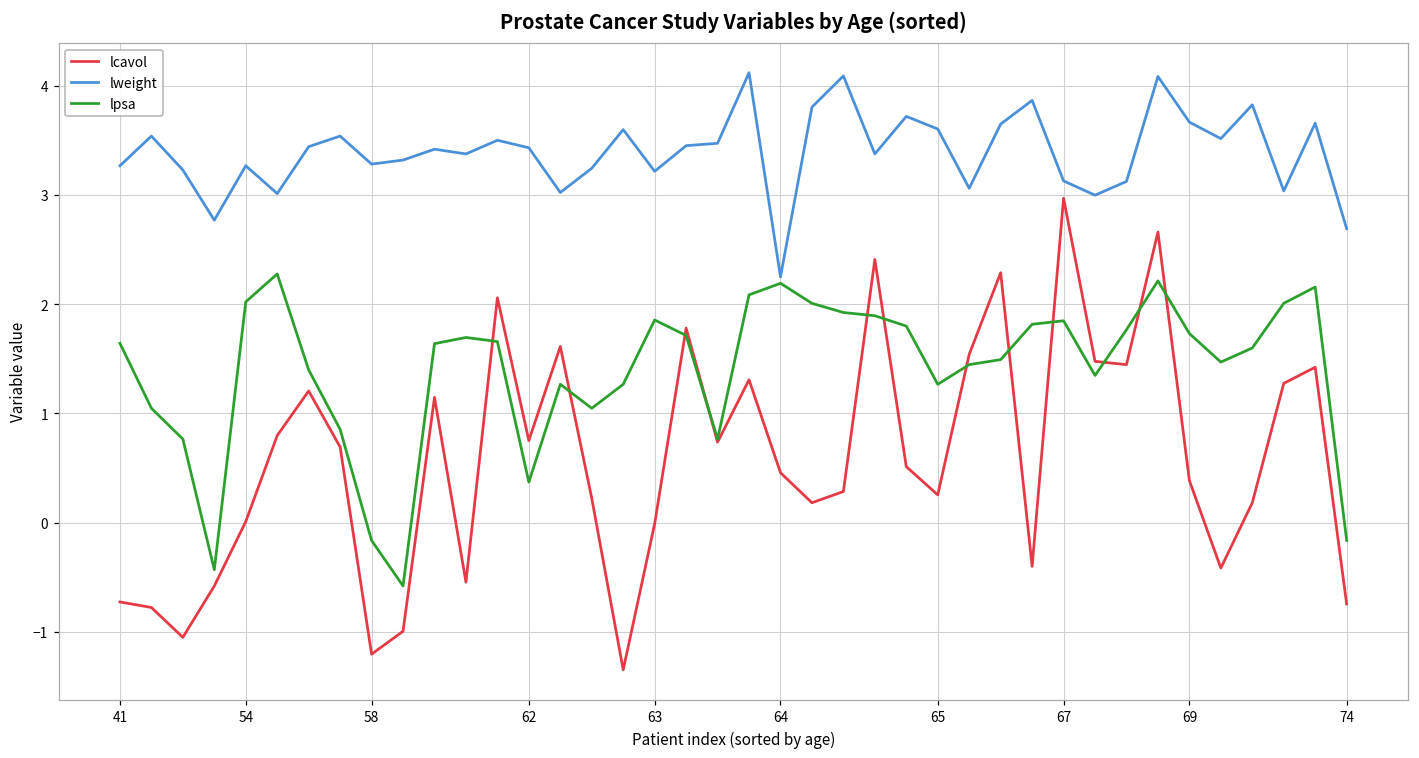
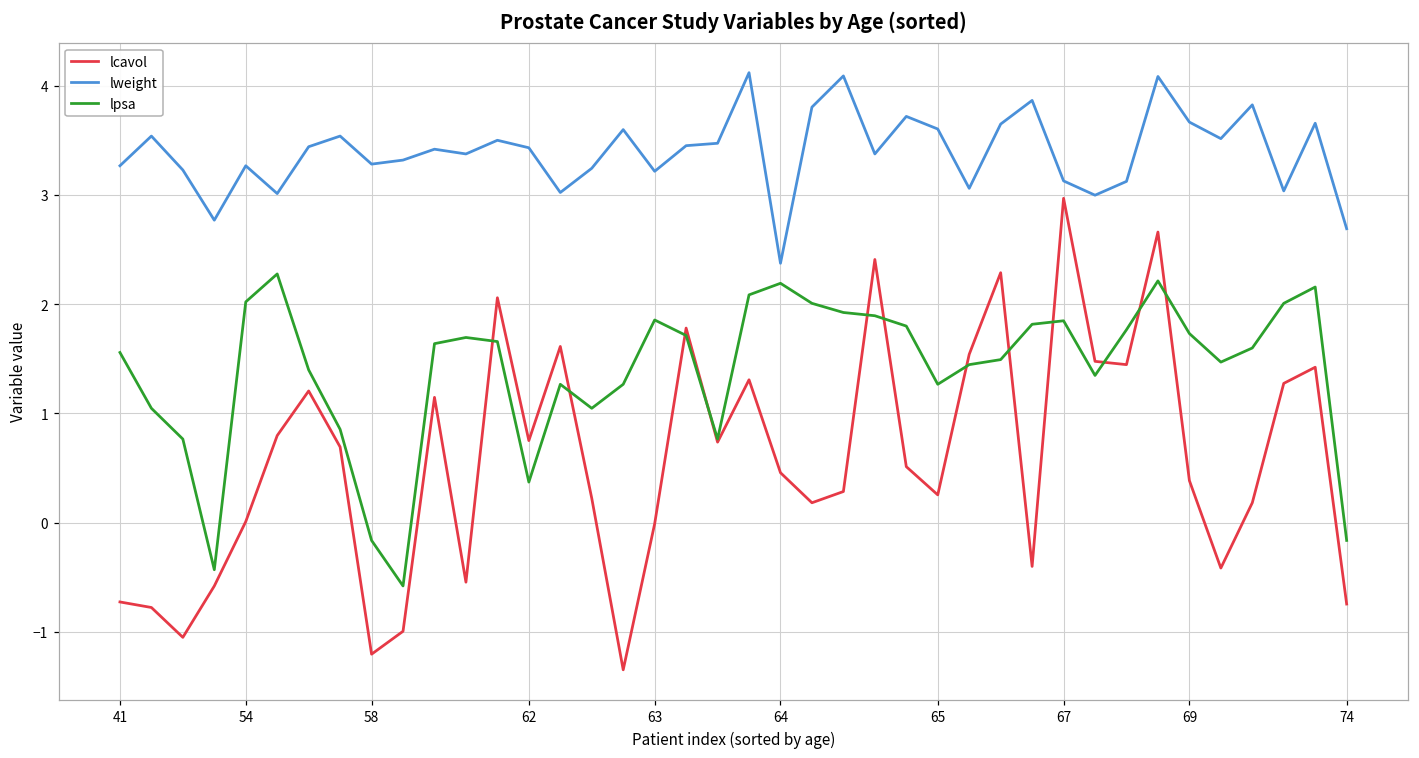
lpsa, 41: 1.64 -> 1.56
lweight, 64: 2.3 -> 2.4
